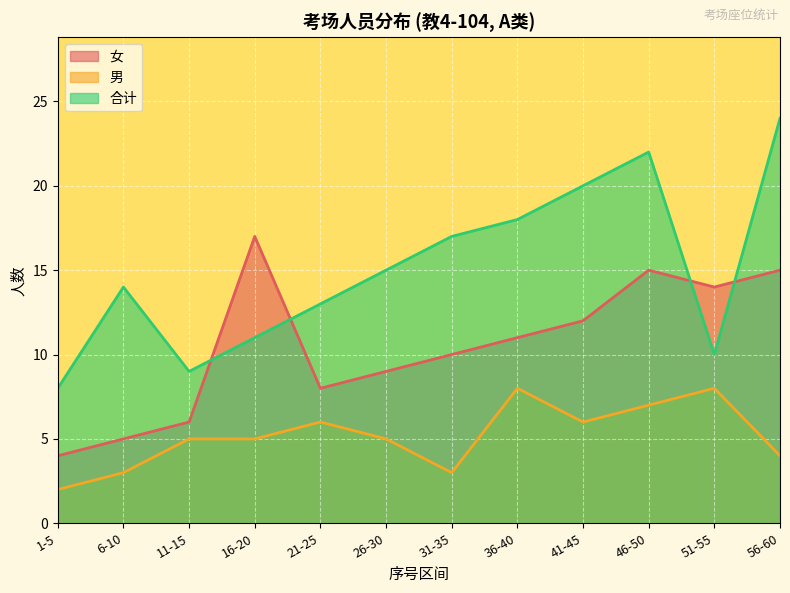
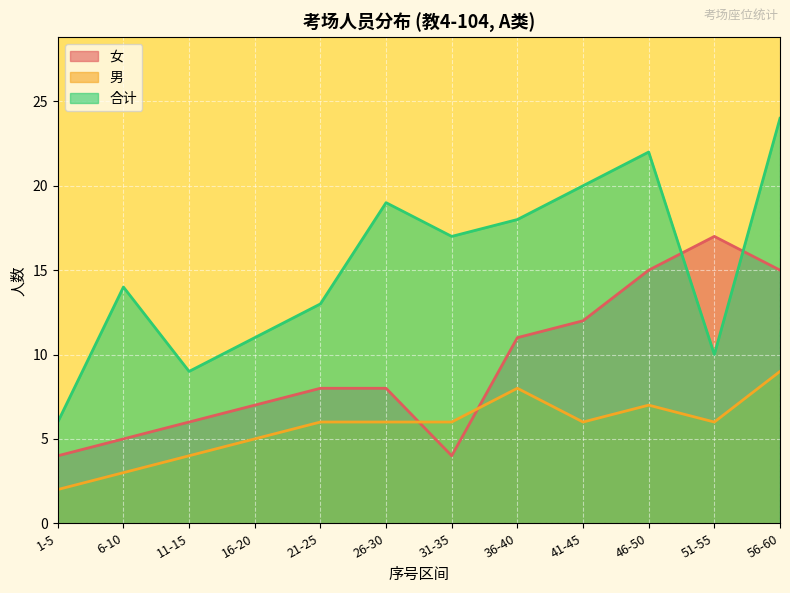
合计, 1-5: 8 -> 6
男, 11-15: 5 -> 4
女, 16-20: 17 -> 7
女, 26-30: 9 -> 8
男, 26-30: 5 -> 6
合计, 26-30: 15 -> 19
女, 31-35: 10 -> 4
男, 31-35: 3 -> 6
女, 51-55: 14 -> 17
男, 51-55: 8 -> 6
男, 56-60: 4 -> 9
